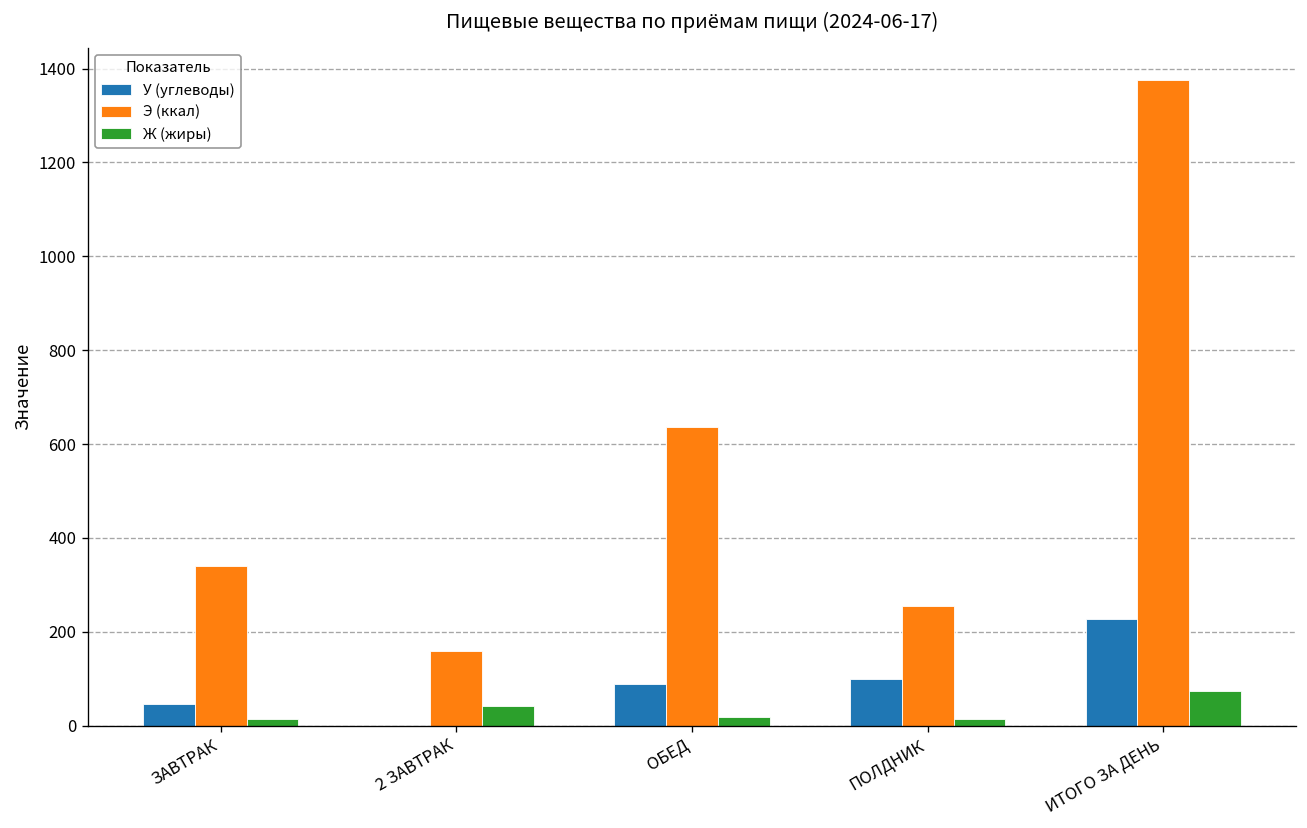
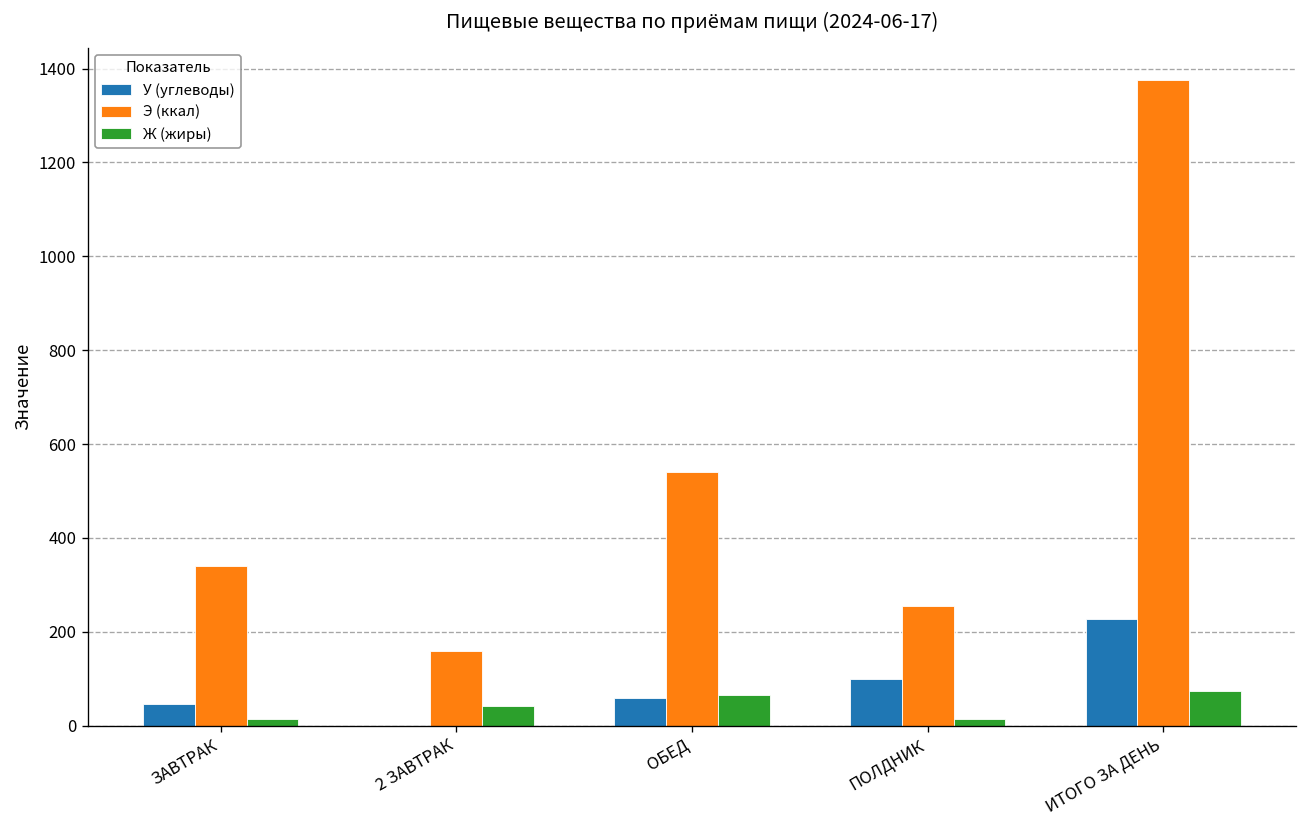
У (углеводы), ОБЕД: 90 -> 60
Э (ккал), ОБЕД: 640 -> 540
Ж (жиры), ОБЕД: 20 -> 60
